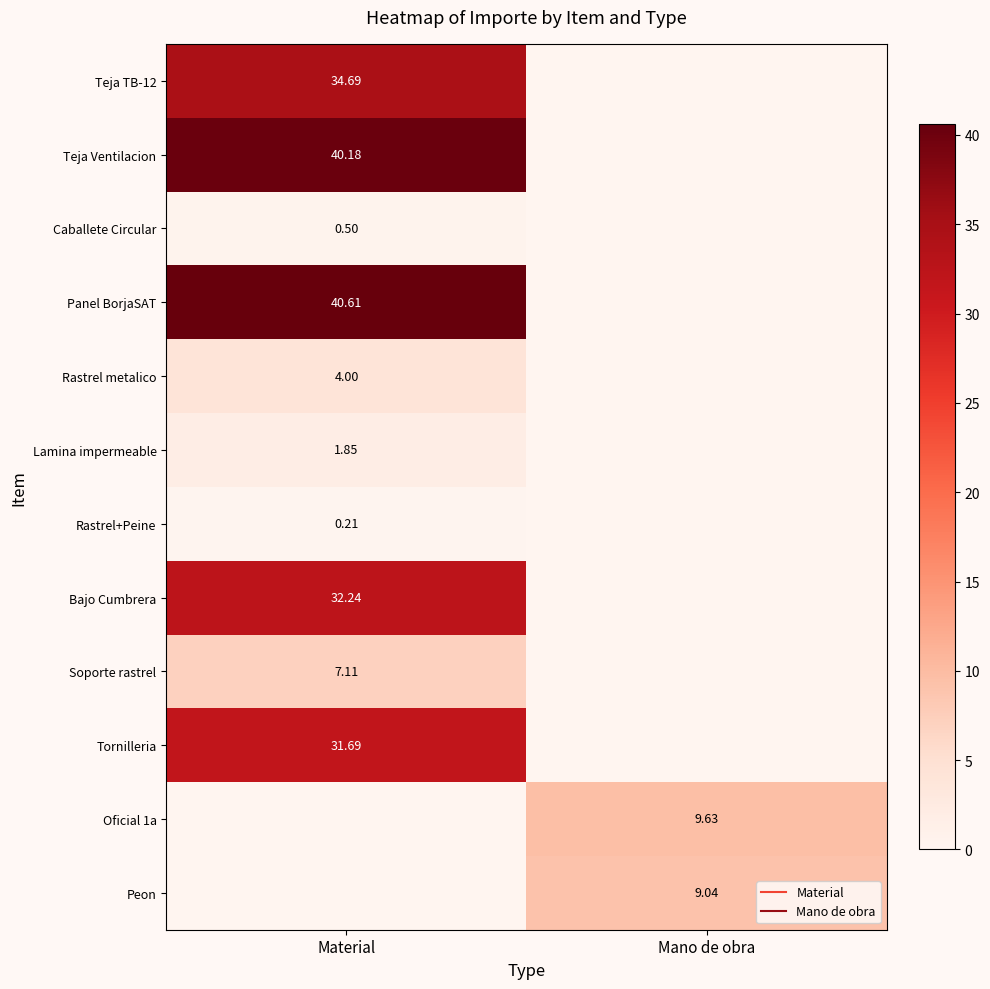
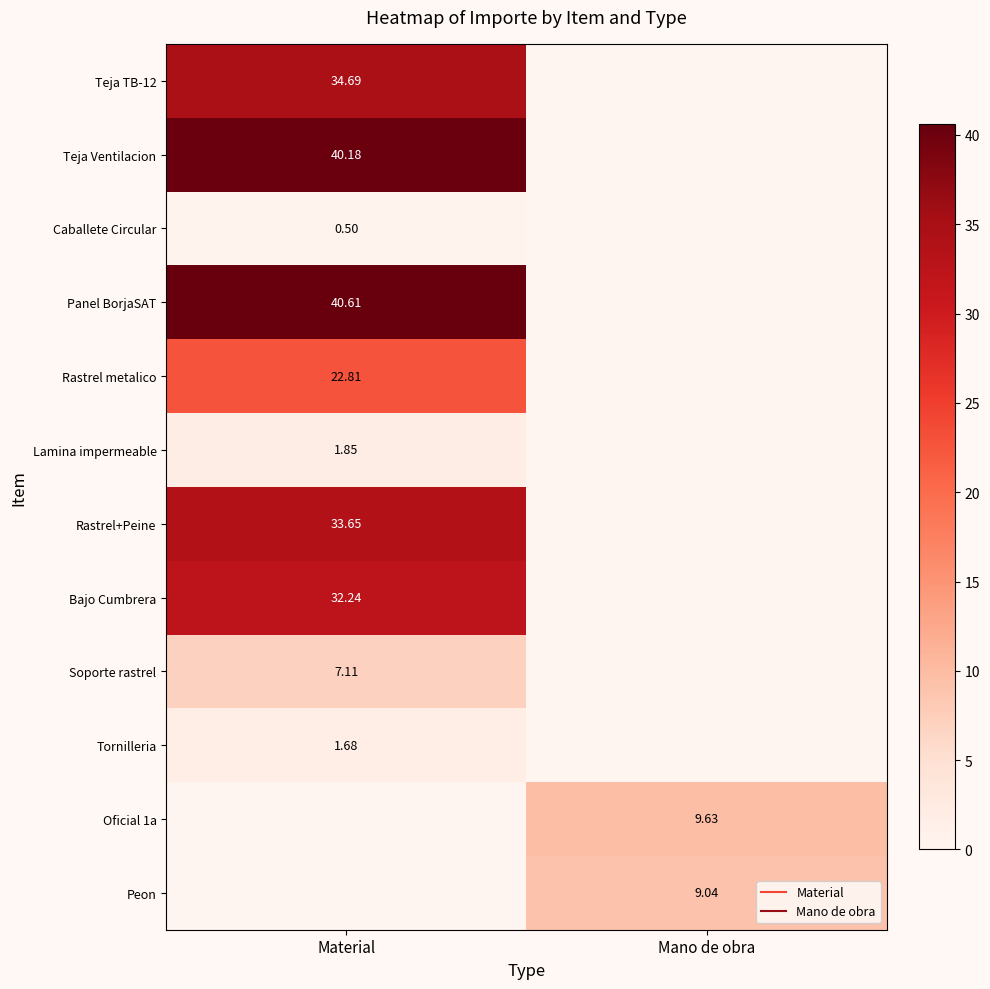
Rastrel metalico, Material: 4.00 -> 22.81
Rastrel+Peine, Material: 0.21 -> 33.65
Tornilleria, Material: 31.69 -> 1.68
